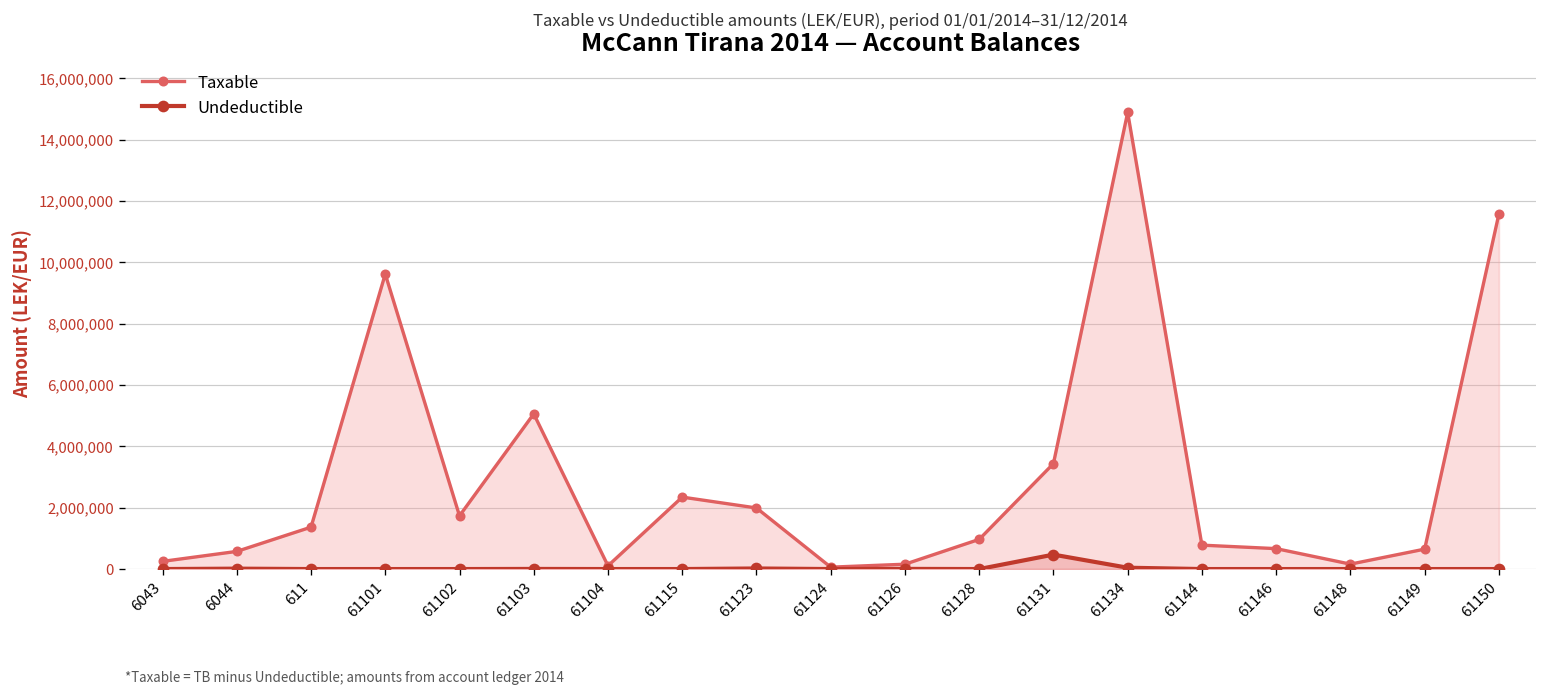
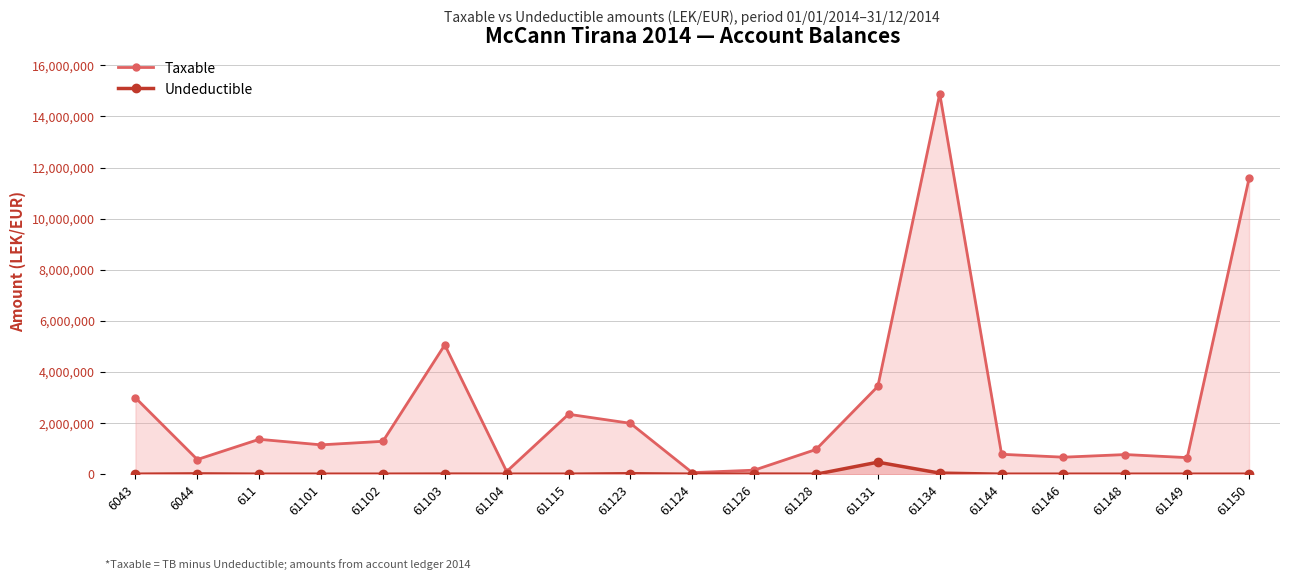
Taxable, 6043: 300,000 -> 3,000,000
Taxable, 61101: 9,600,000 -> 1,100,000
Taxable, 61102: 1,700,000 -> 1,300,000
Taxable, 61148: 200,000 -> 800,000
